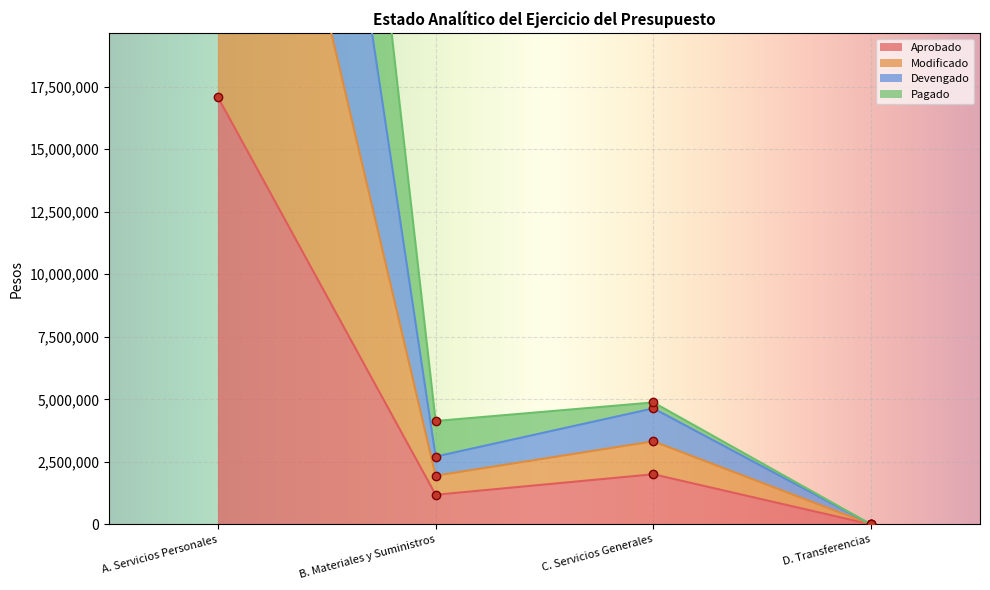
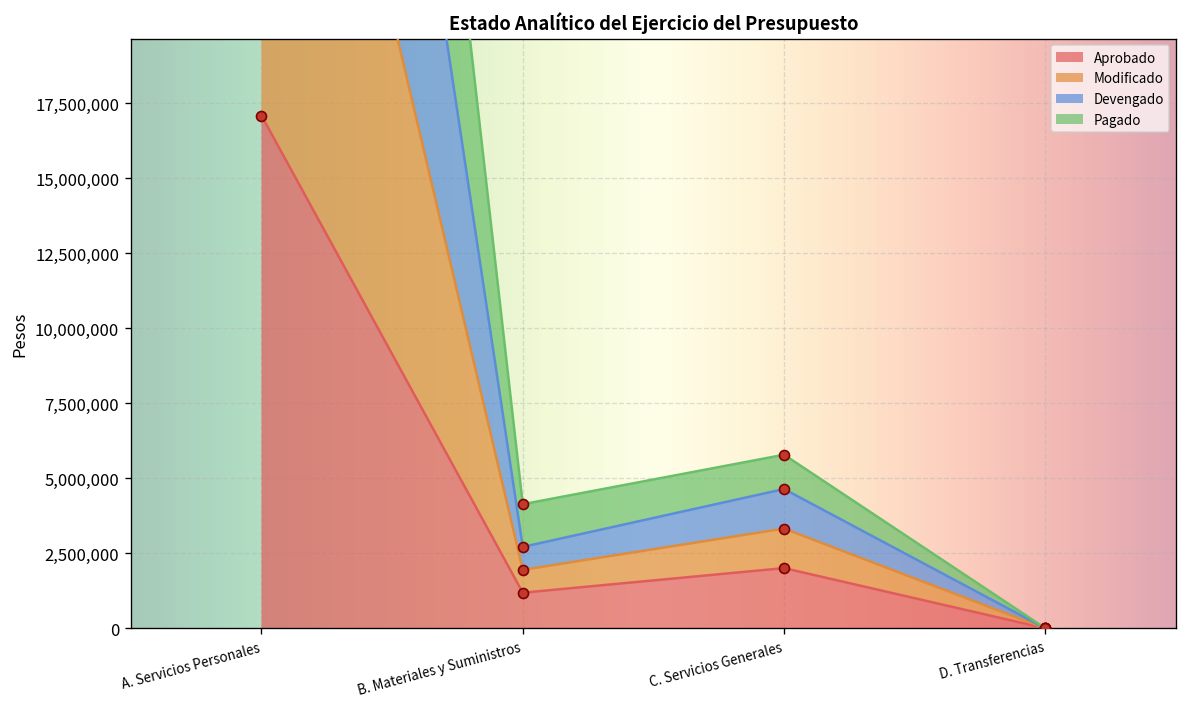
Pagado, C. Servicios Generales: 200,000 -> 1,100,000
